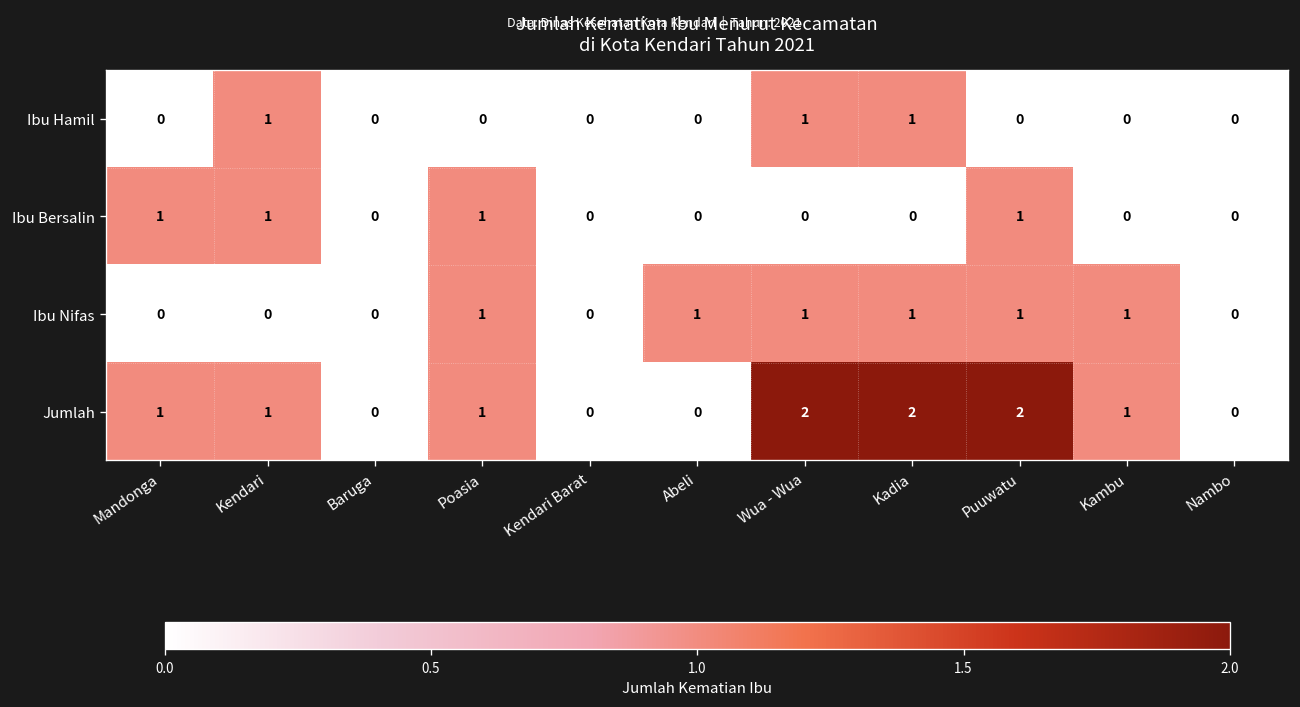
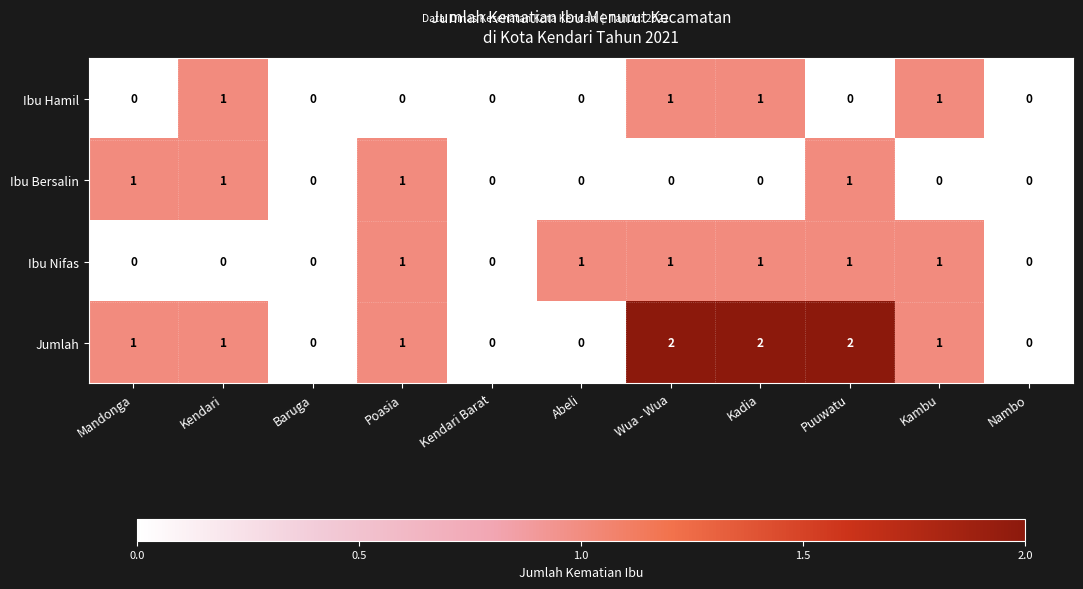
Ibu Hamil, Kambu: 0 -> 1
